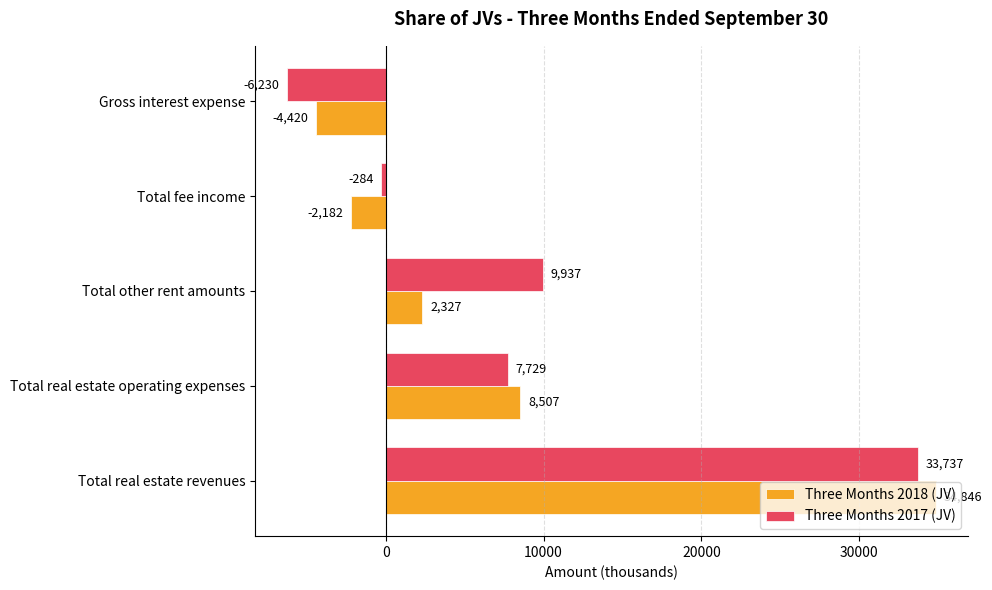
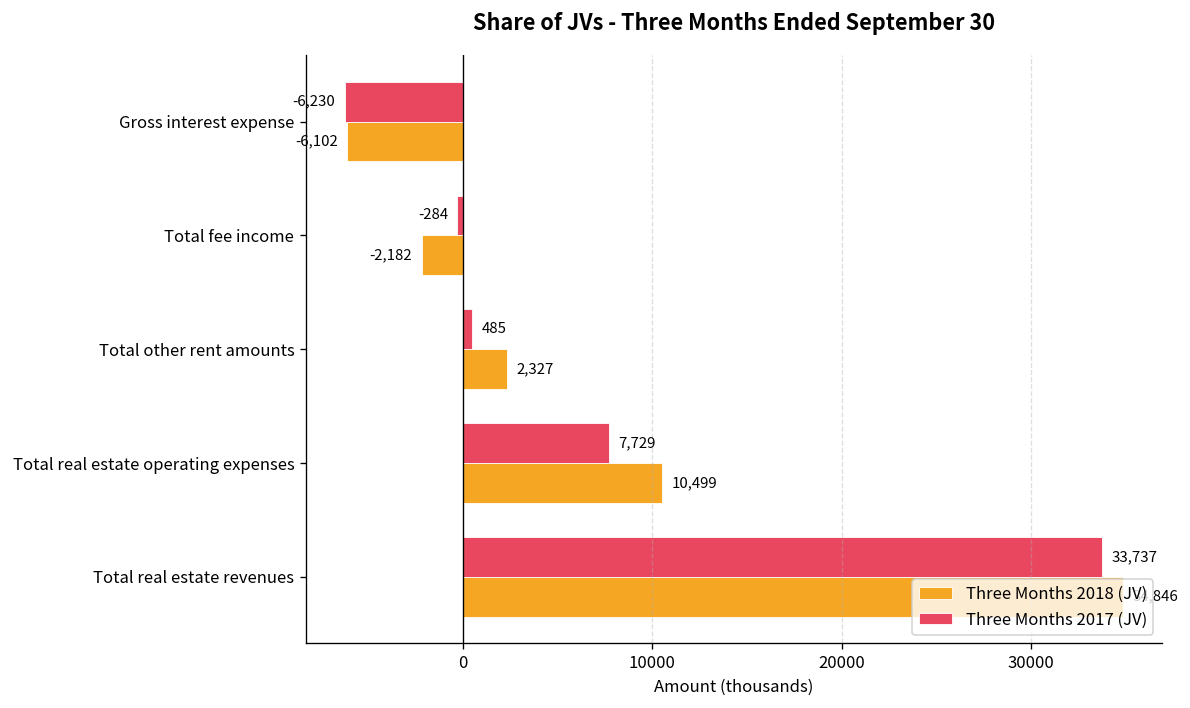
Three Months 2018 (JV), Gross interest expense: -4,420 -> -6,102
Three Months 2017 (JV), Total other rent amounts: 9,937 -> 485
Three Months 2018 (JV), Total real estate operating expenses: 8,507 -> 10,499
